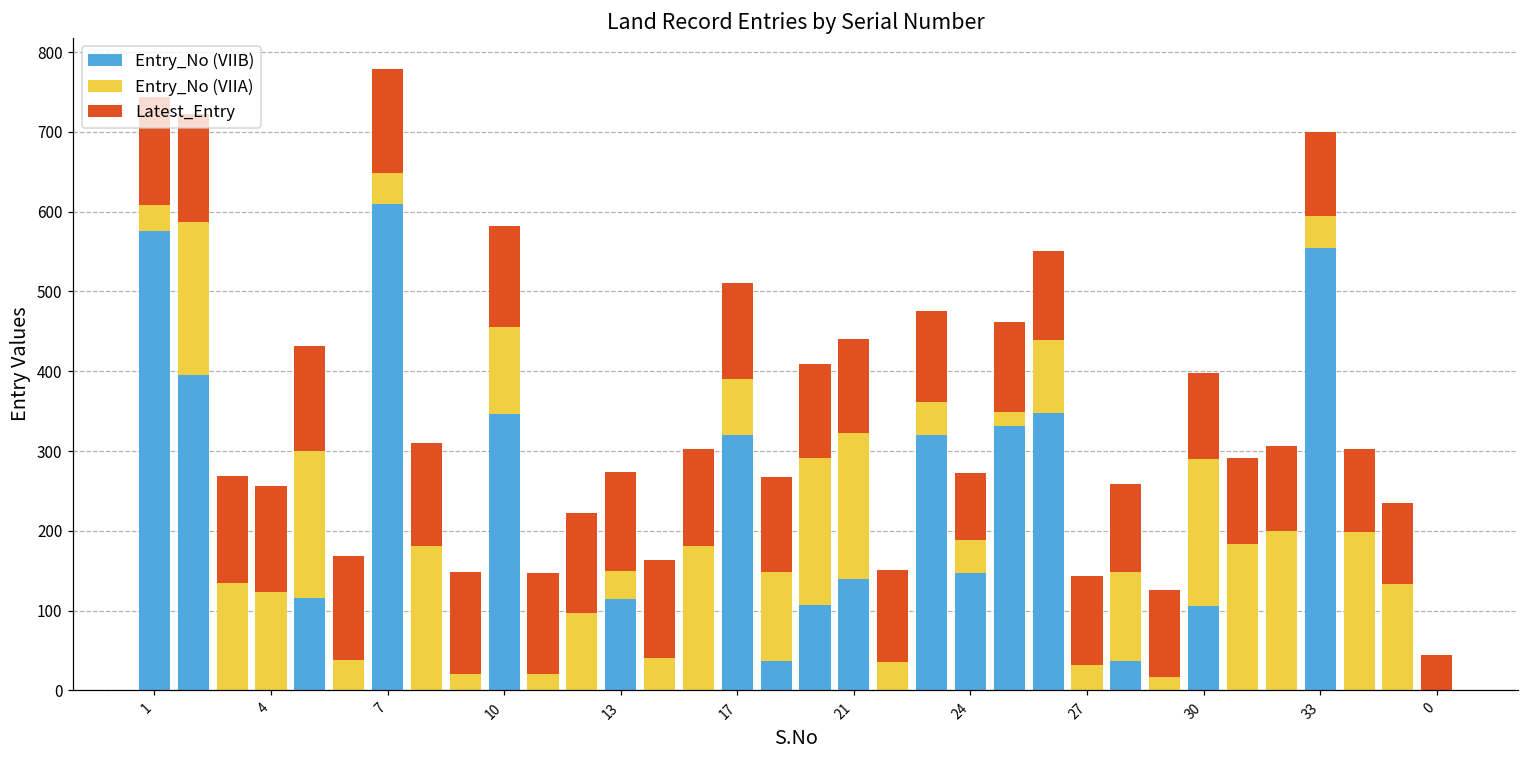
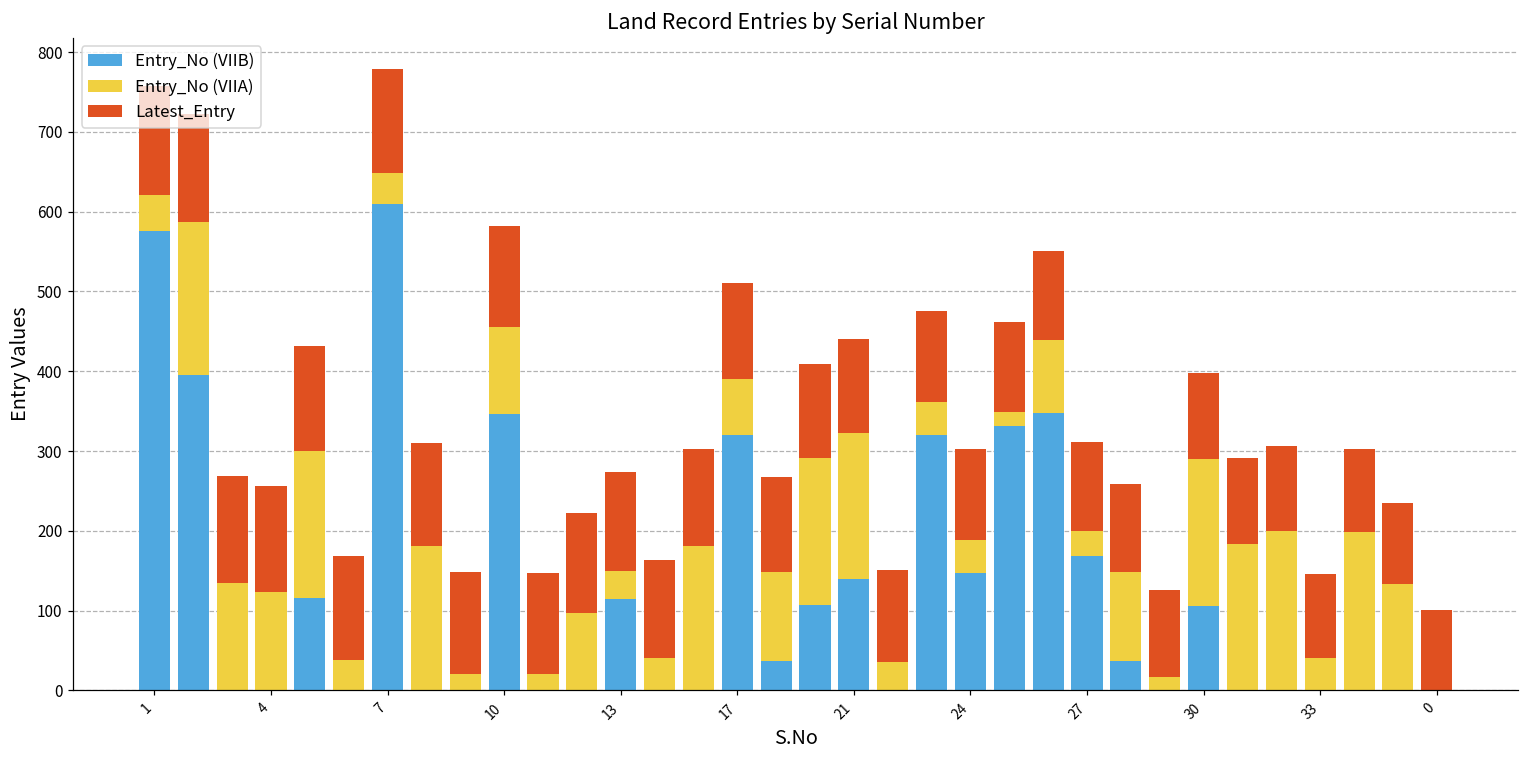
Entry_No (VIIA), 1: 30 -> 50
Latest_Entry, 24: 90 -> 110
Entry_No (VIIB), 27: 0 -> 170
Entry_No (VIIB), 33: 550 -> 0
Latest_Entry, 0: 40 -> 100
